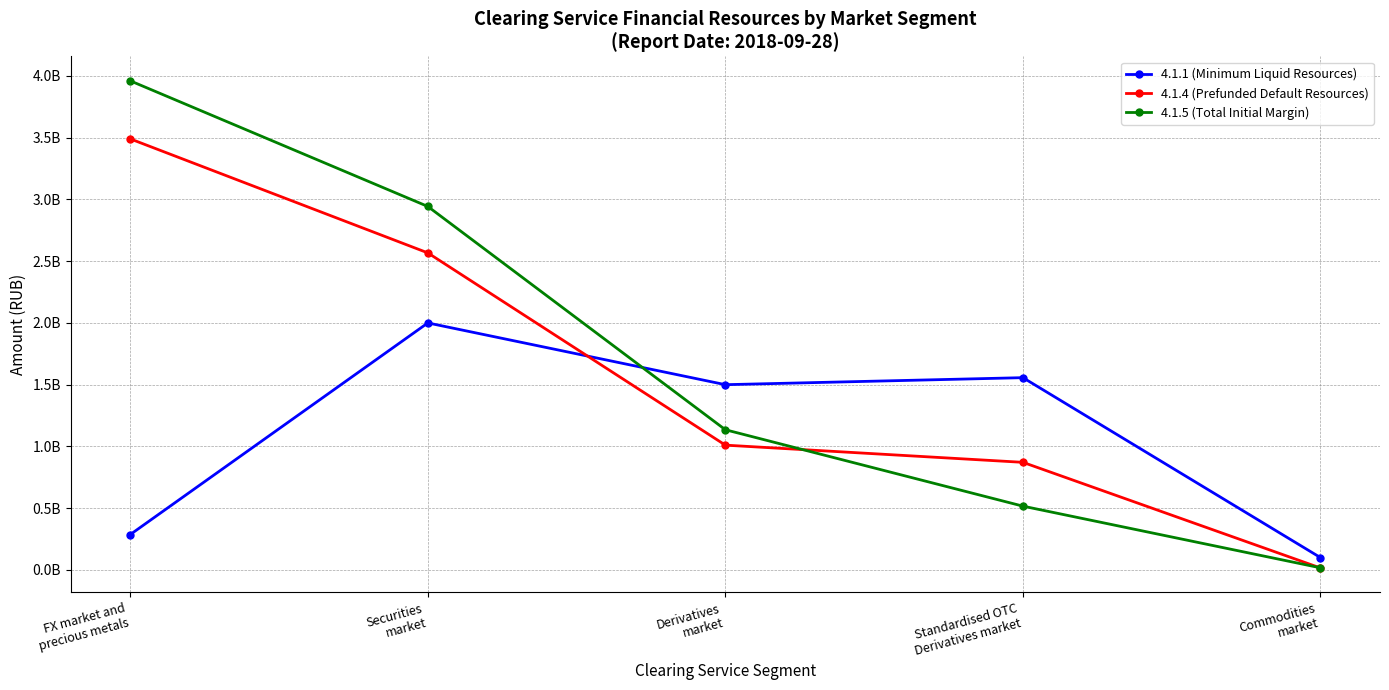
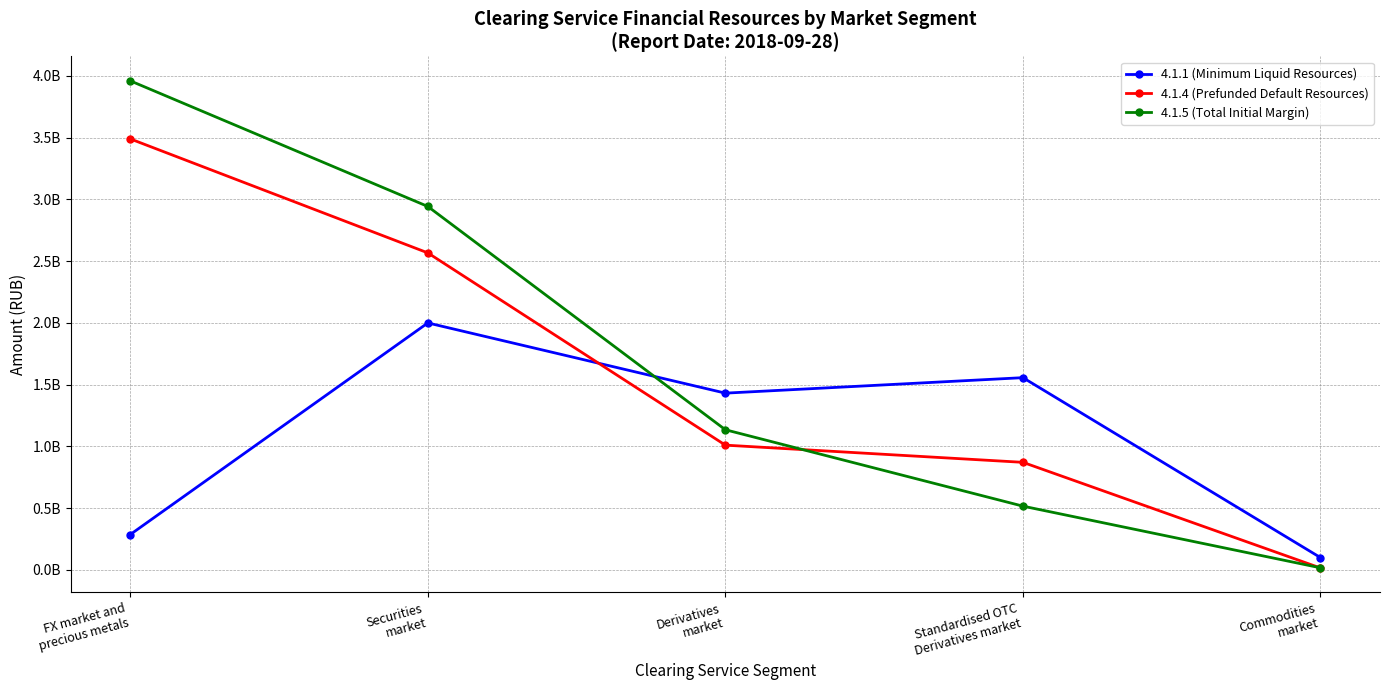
4.1.1 (Minimum Liquid Resources), Derivatives market: 1500000000 -> 1430000000
